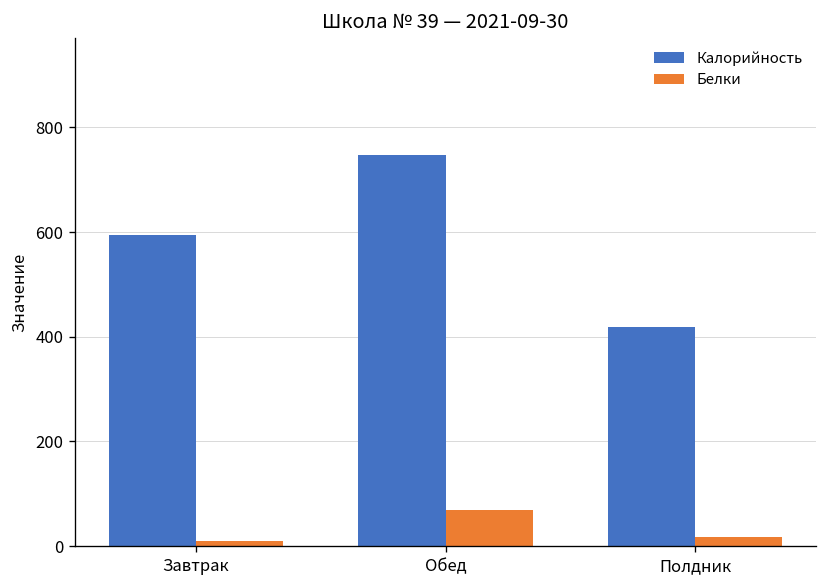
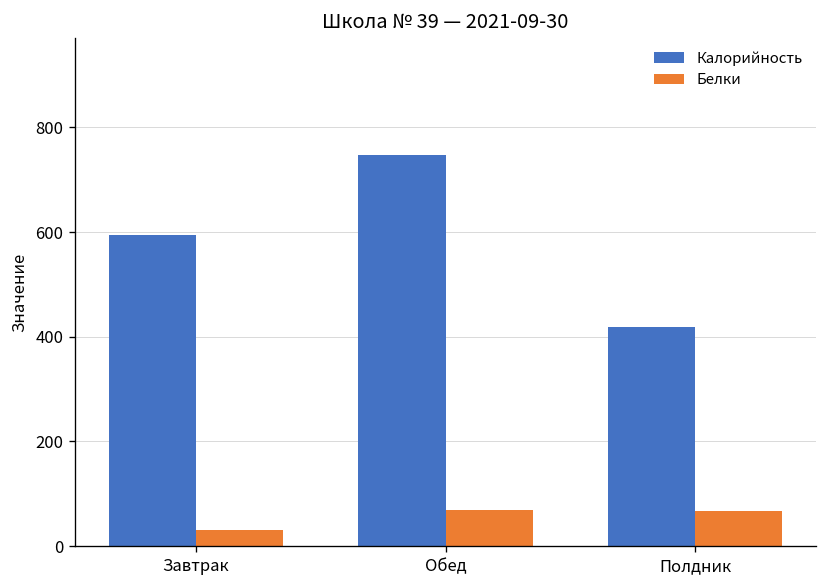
Белки, Завтрак: 10 -> 30
Белки, Полдник: 20 -> 70
